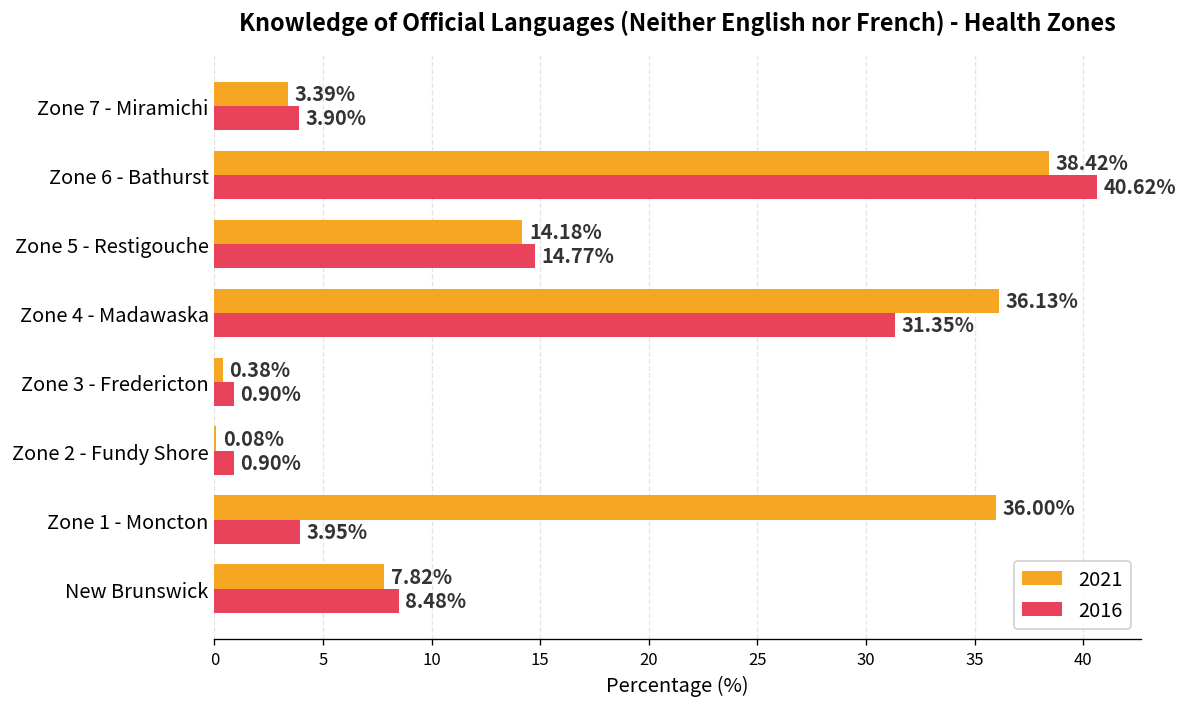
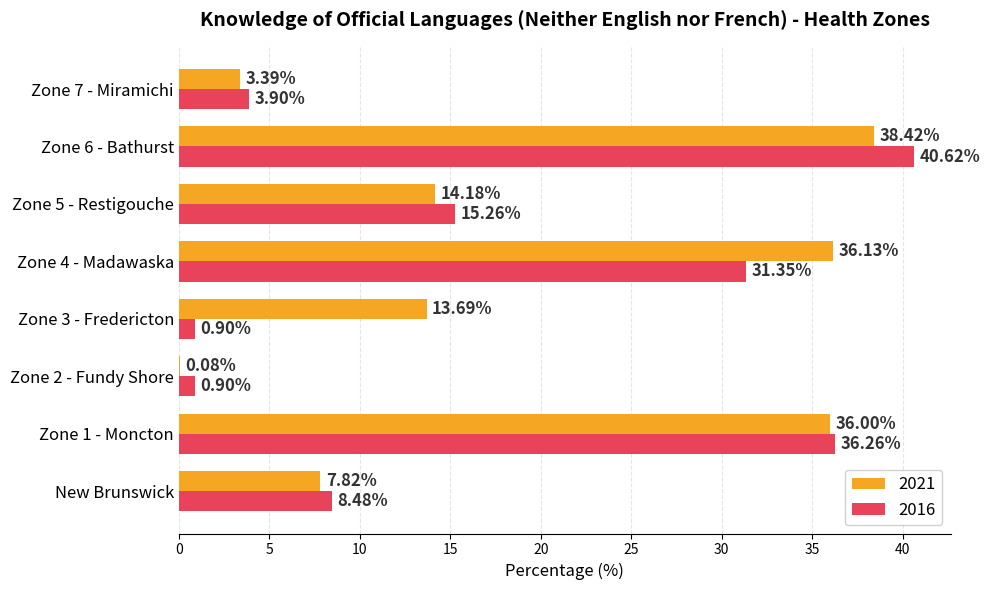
2016, Zone 5 - Restigouche: 14.77% -> 15.26%
2021, Zone 3 - Fredericton: 0.38% -> 13.69%
2016, Zone 1 - Moncton: 3.95% -> 36.26%
